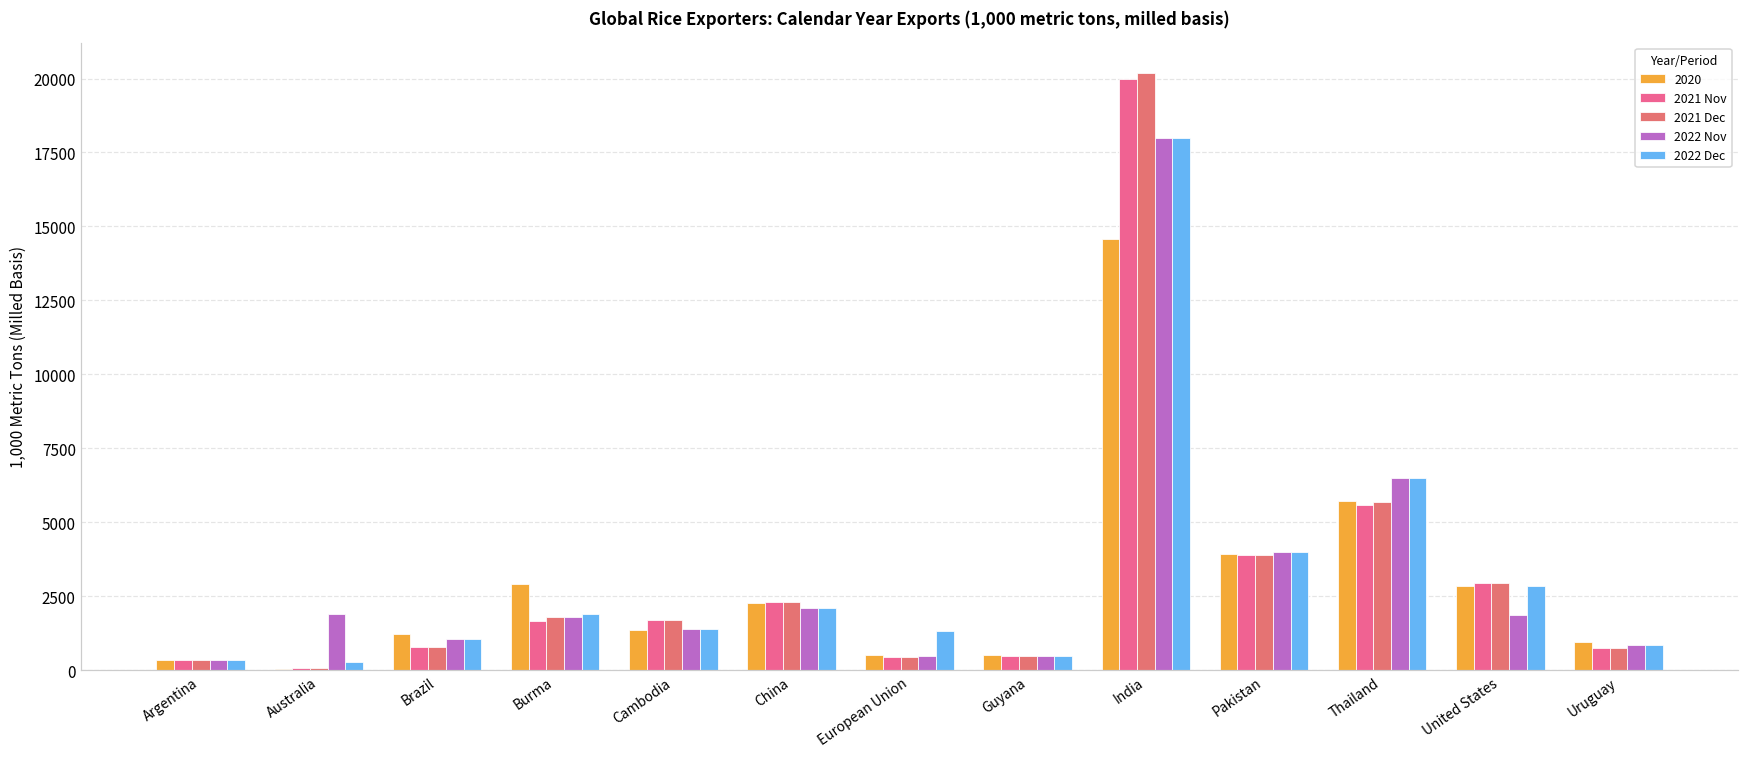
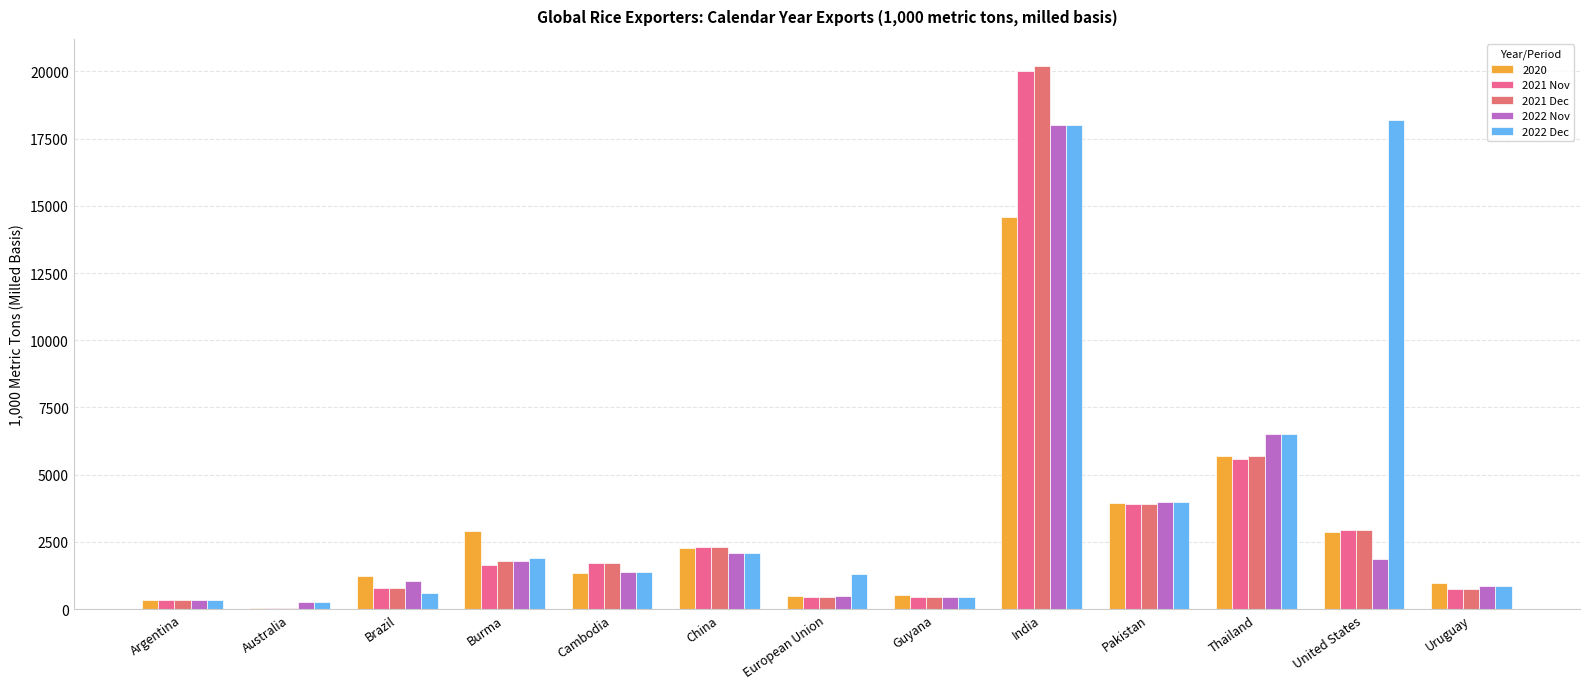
2022 Nov, Australia: 1900 -> 300
2022 Dec, Brazil: 1100 -> 600
2022 Dec, United States: 2900 -> 18200
